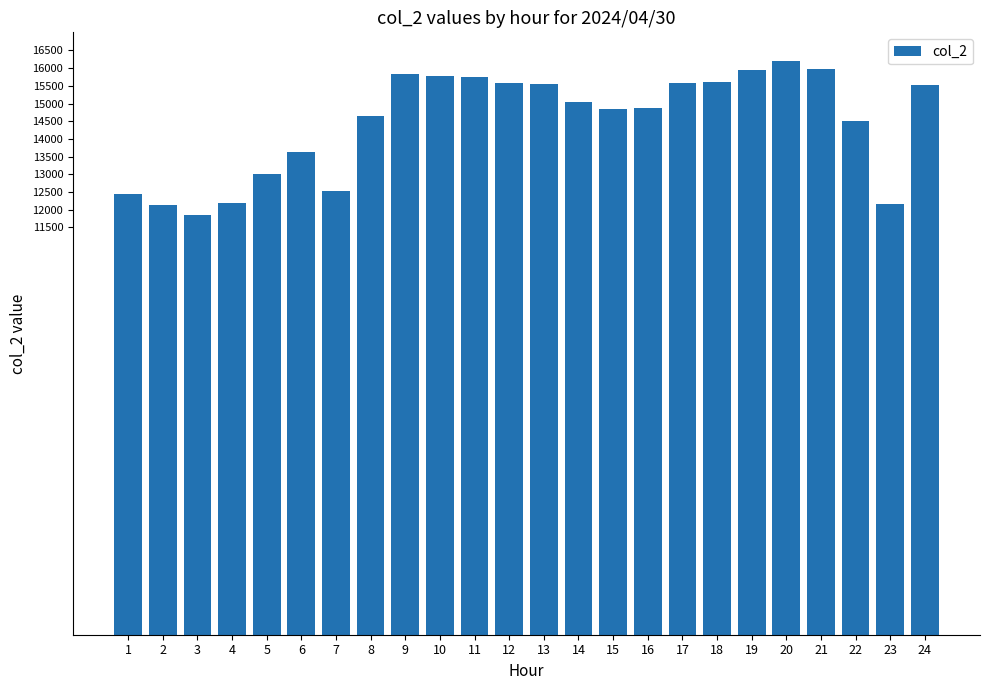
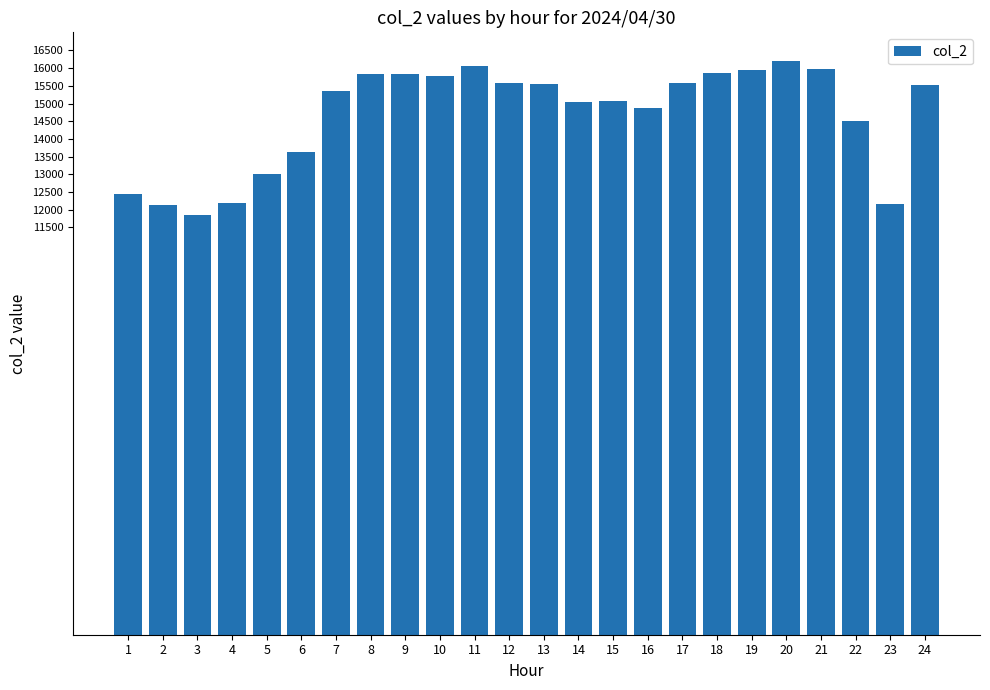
7: 12500 -> 15300
8: 14600 -> 15800
11: 15700 -> 16100
15: 14800 -> 15100
18: 15600 -> 15900
